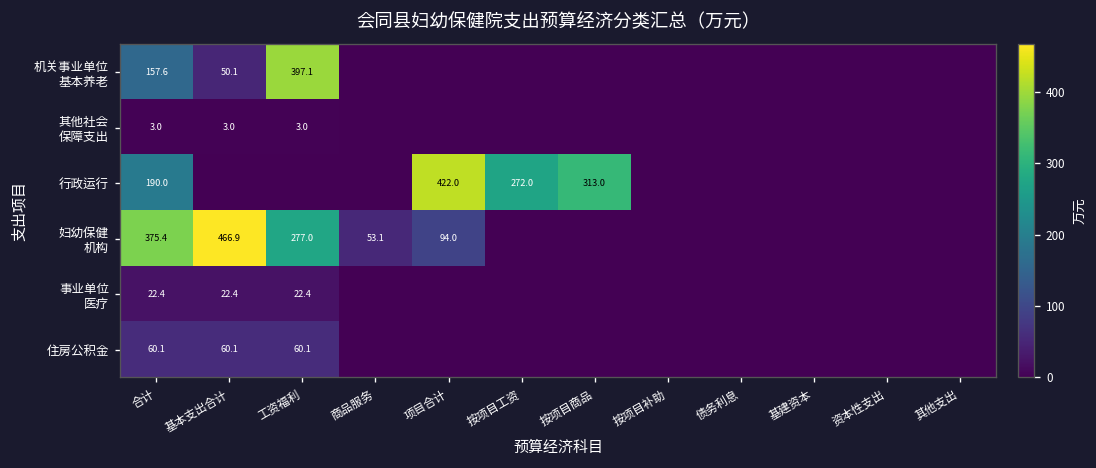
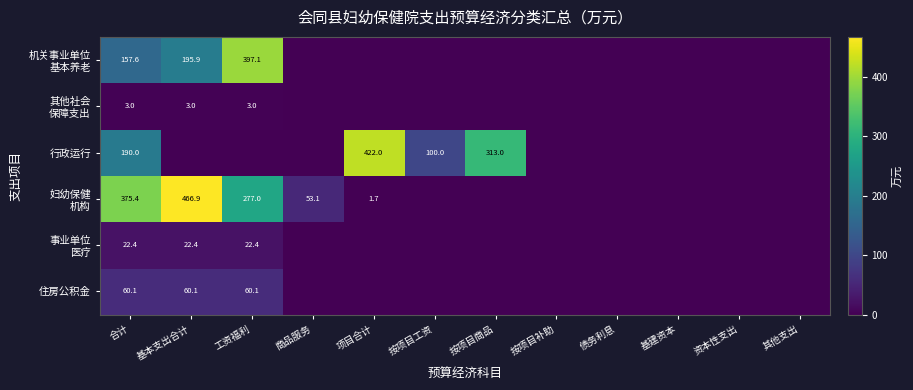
机关事业单位 基本养老, 基本支出合计: 50.1 -> 195.9
行政运行, 按项目工资: 272.0 -> 100.0
妇幼保健 机构, 项目合计: 94.0 -> 1.7
